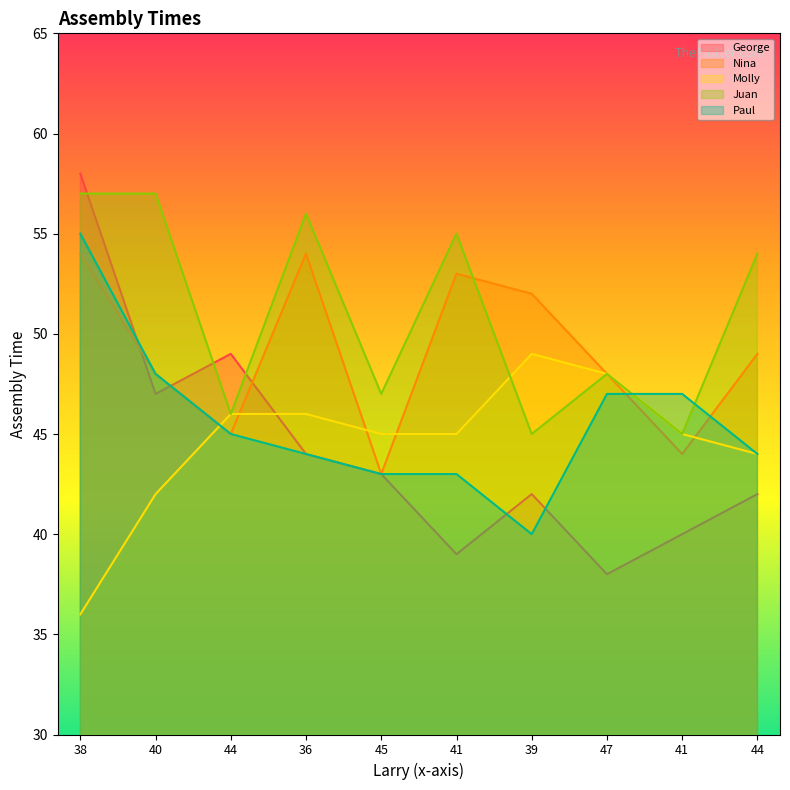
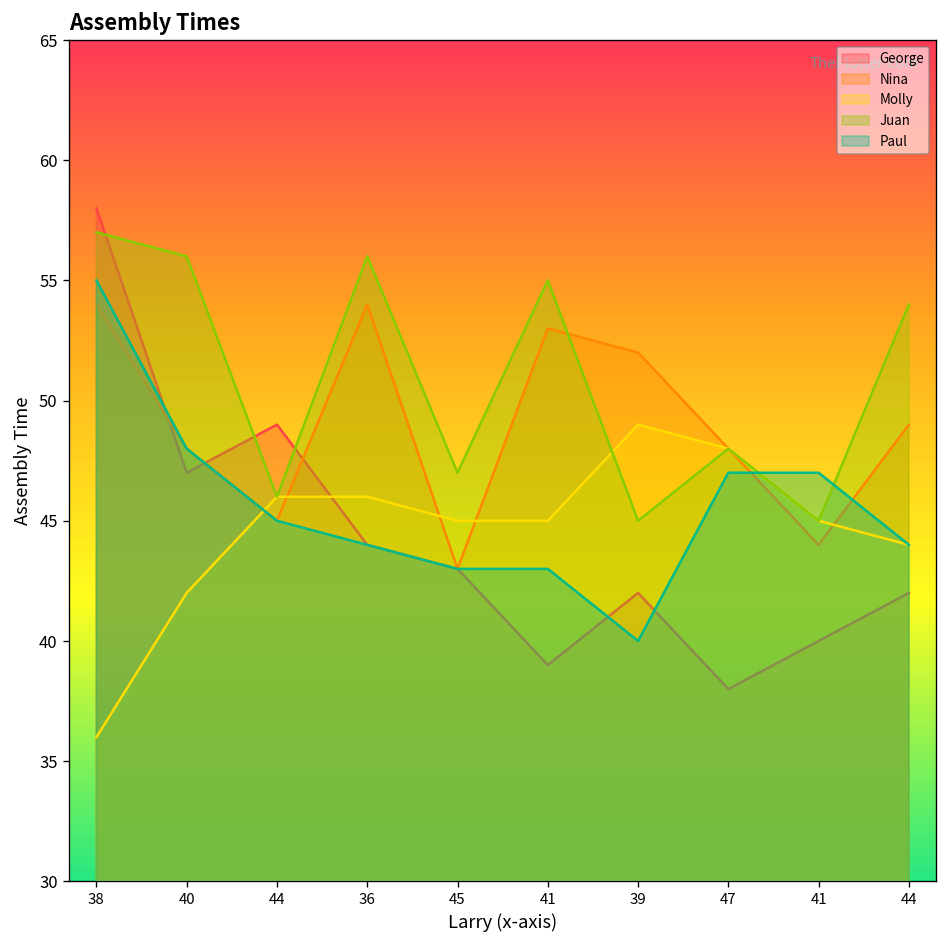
Juan, 40: 57 -> 56
